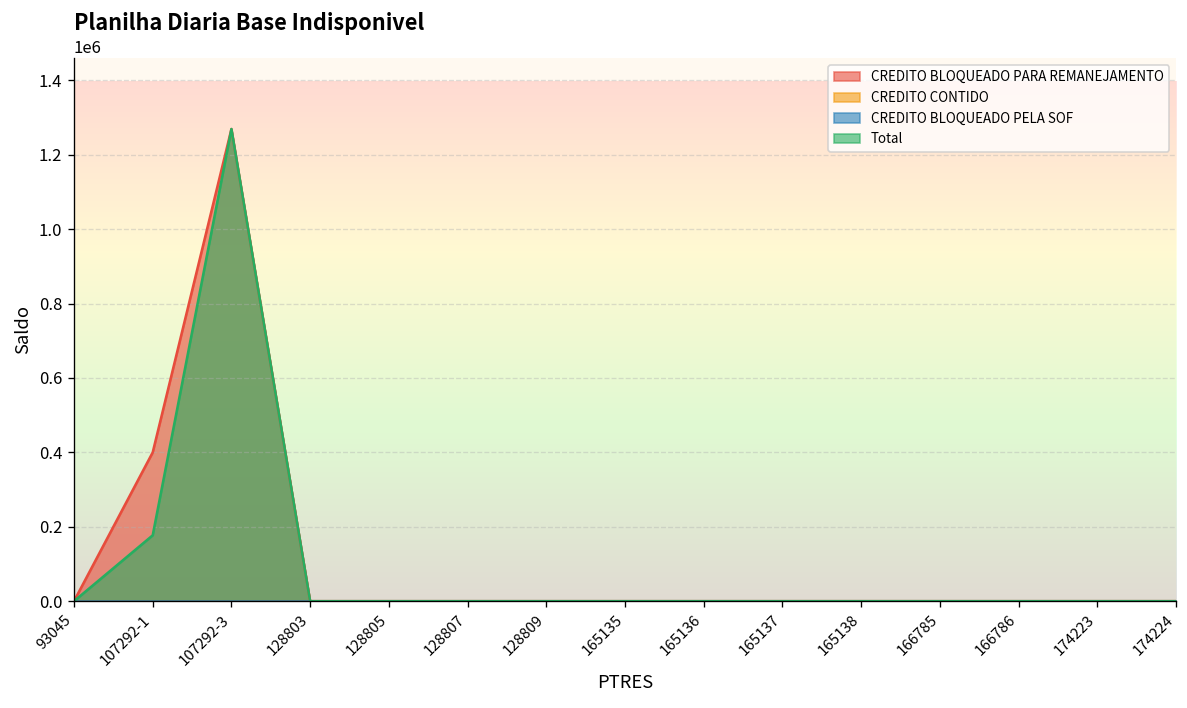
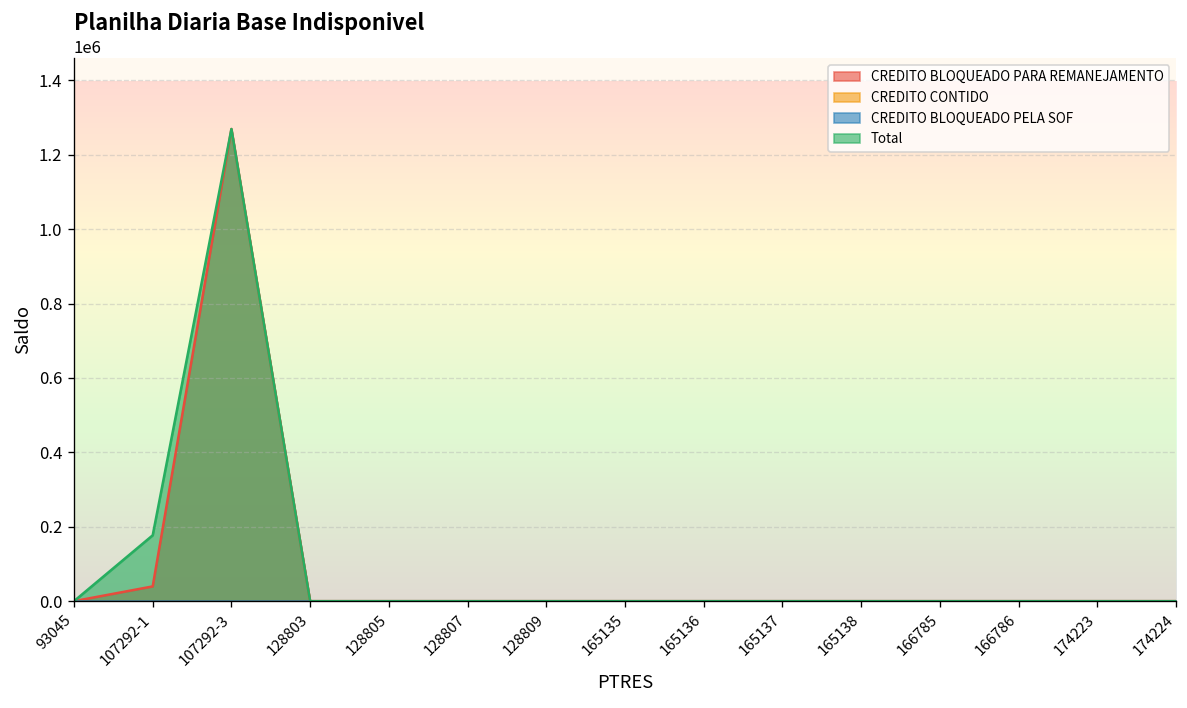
CREDITO BLOQUEADO PARA REMANEJAMENTO, 107292-1: 400000 -> 40000
